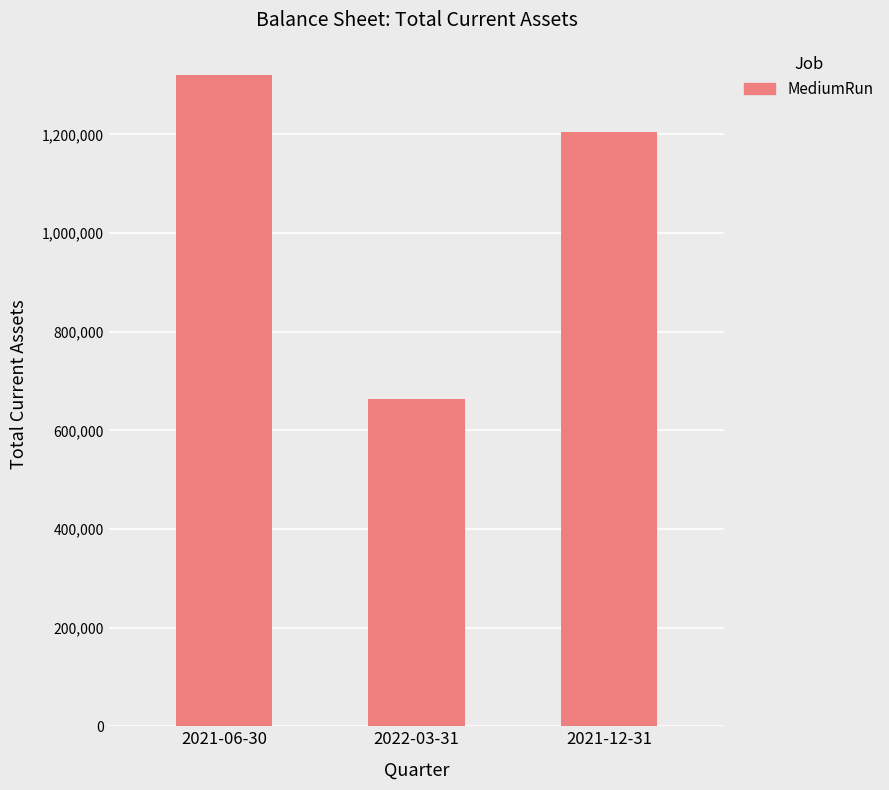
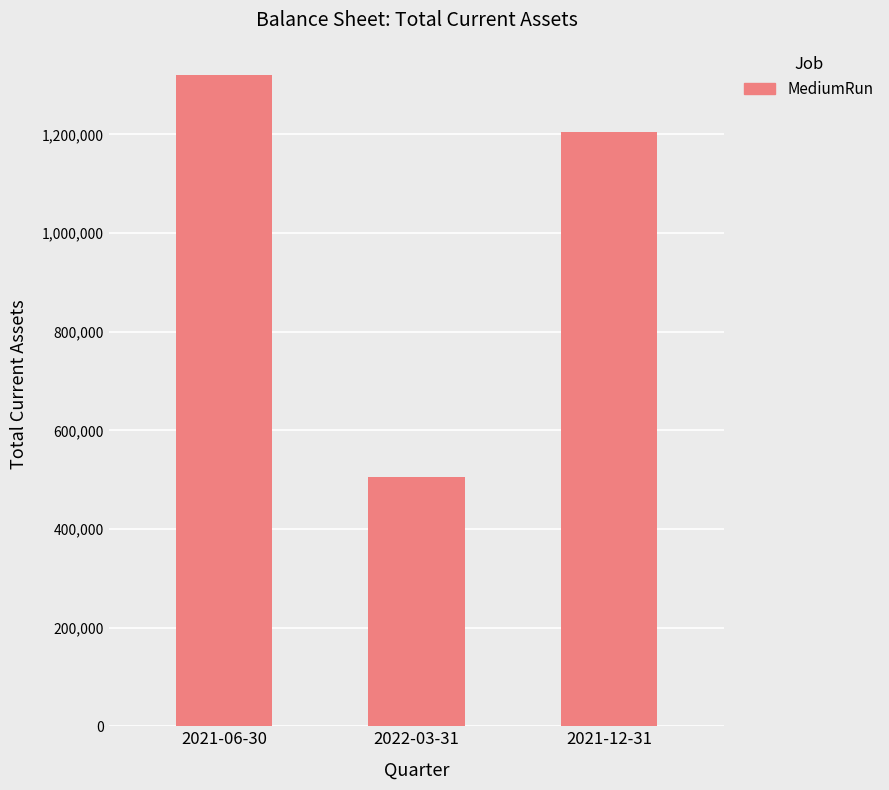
2022-03-31: 660,000 -> 500,000
